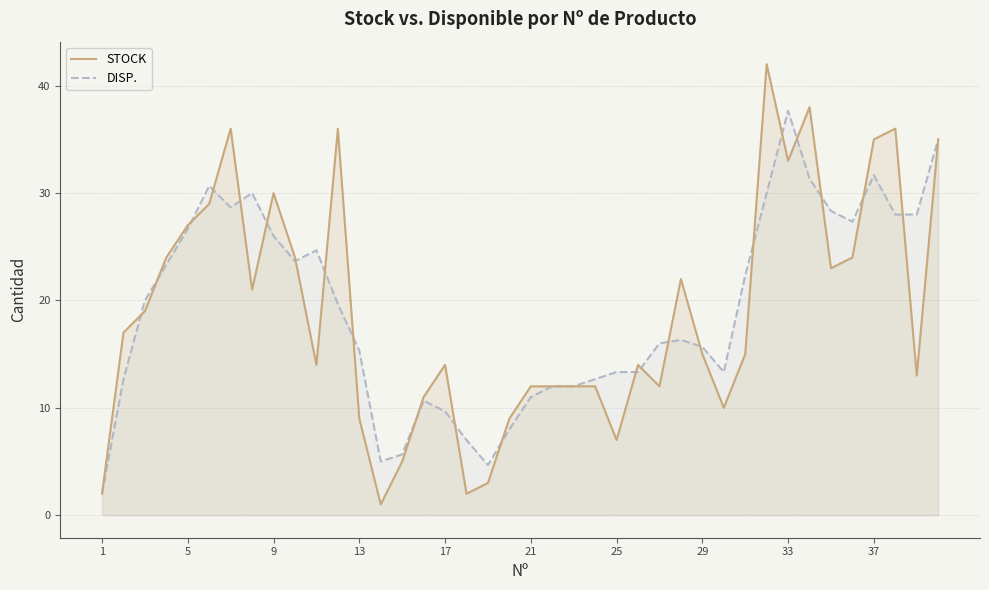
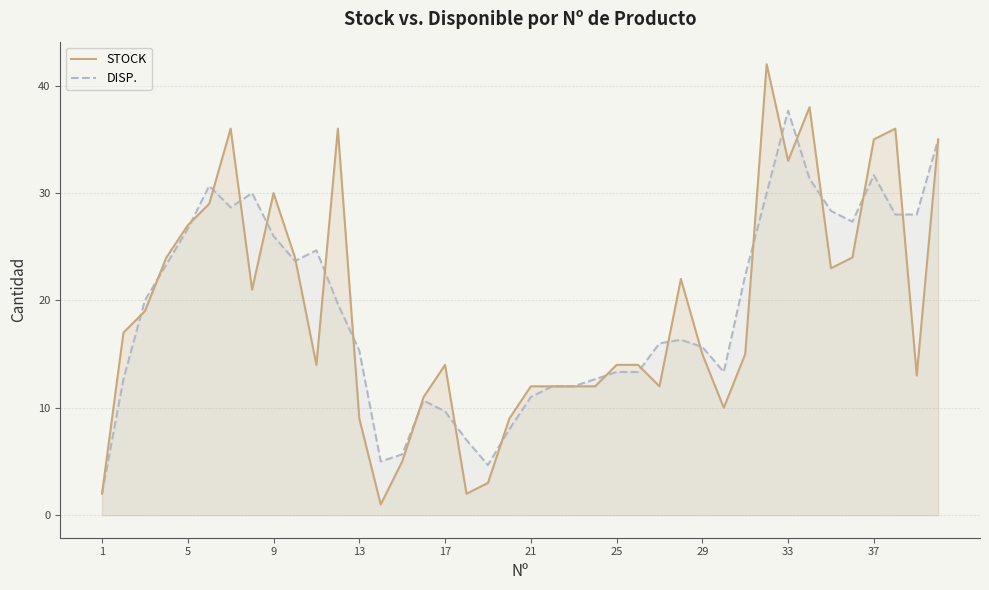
STOCK, 25: 7 -> 14
